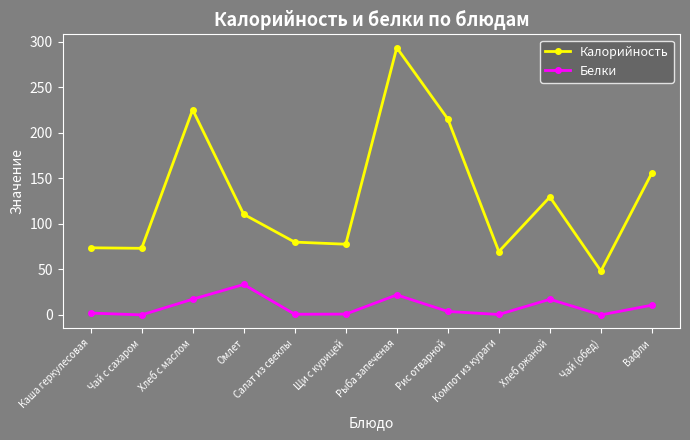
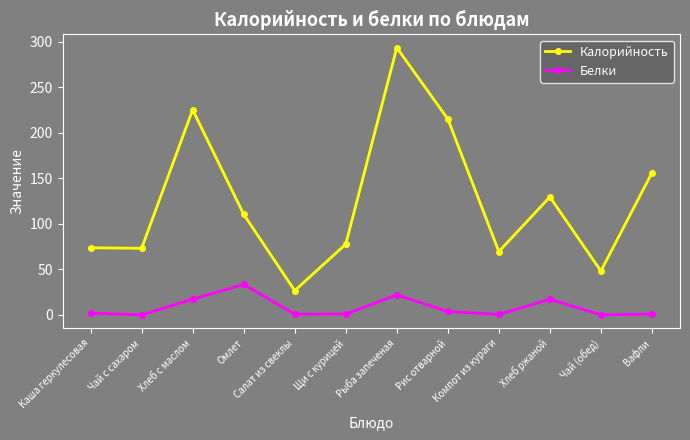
Калорийность, Салат из свеклы: 80 -> 30
Белки, Вафли: 10 -> 0
